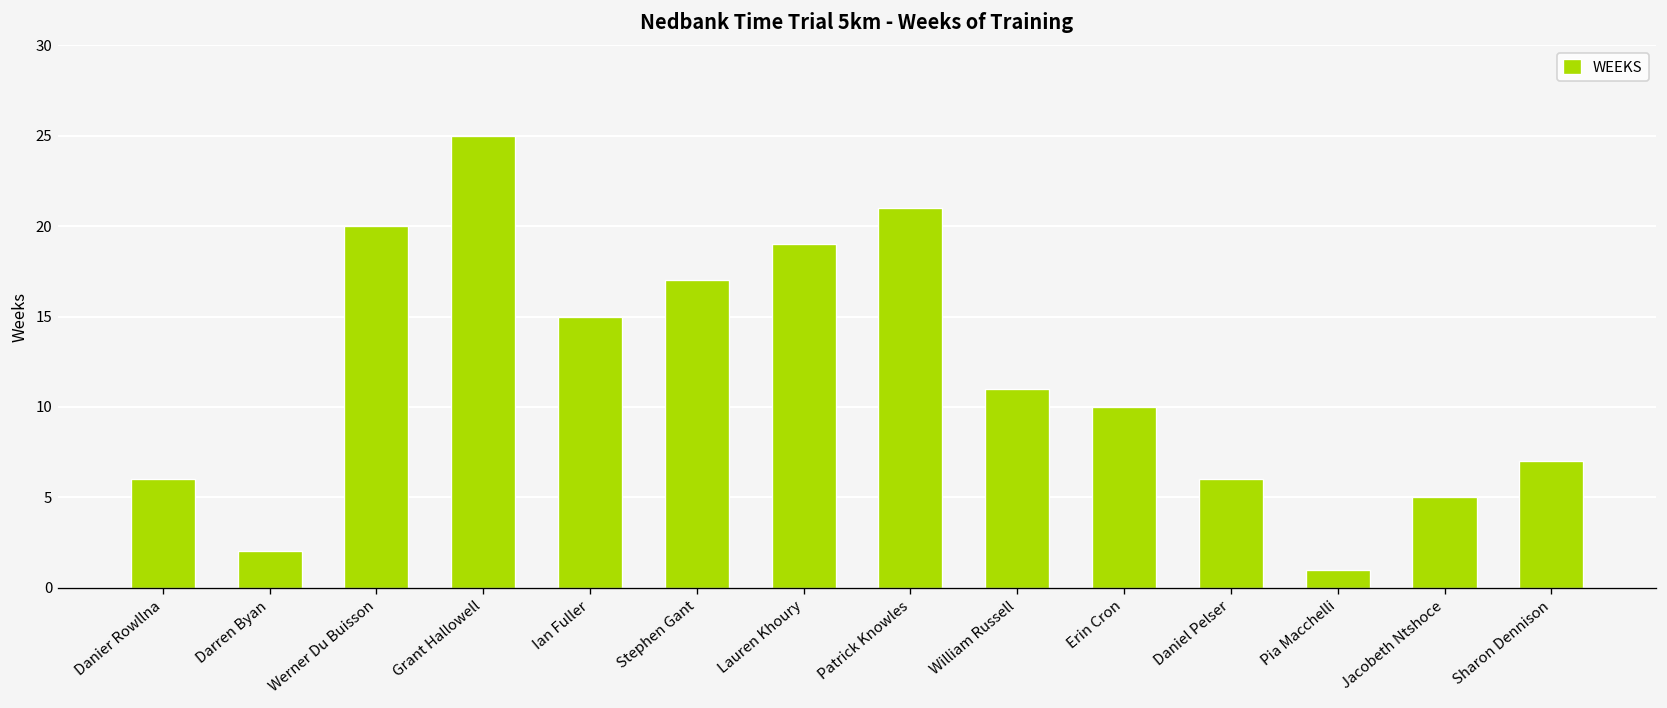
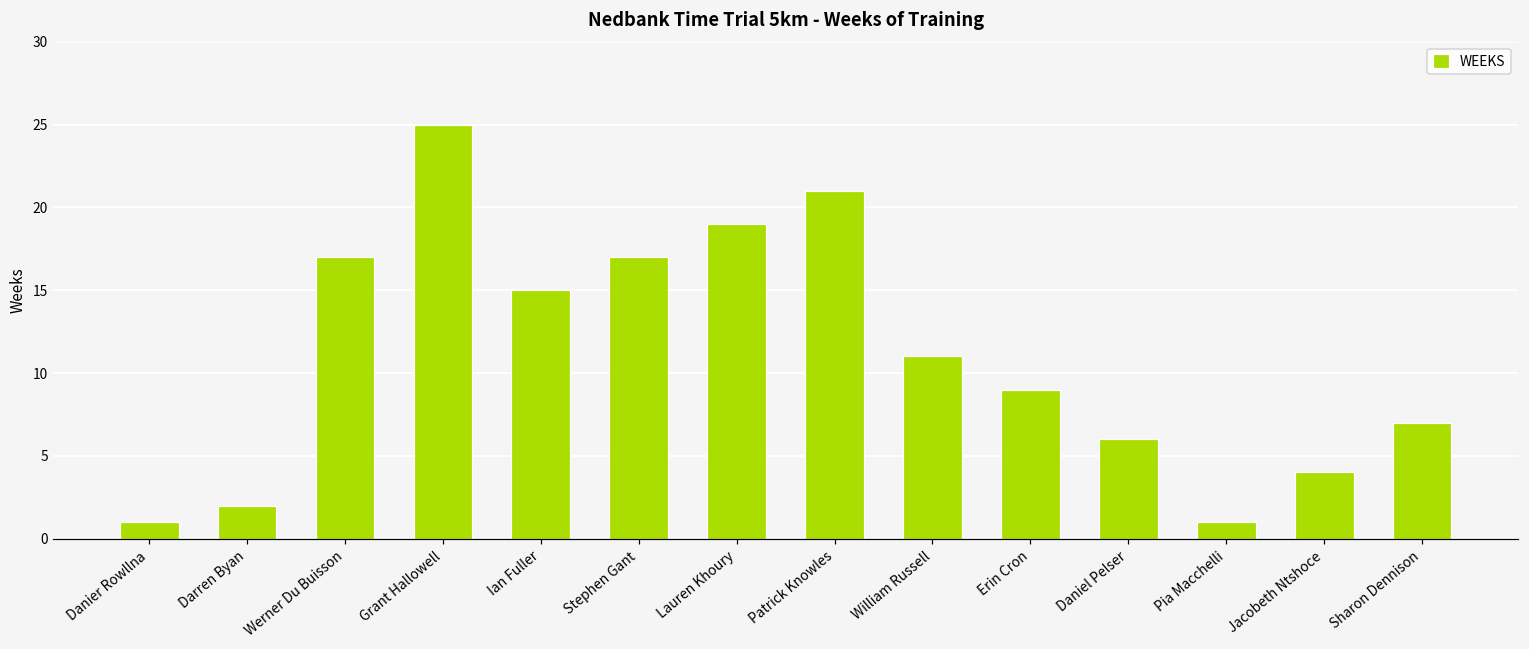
Danier Rowllna: 6 -> 1
Werner Du Buisson: 20 -> 17
Erin Cron: 10 -> 9
Jacobeth Ntshoce: 5 -> 4
